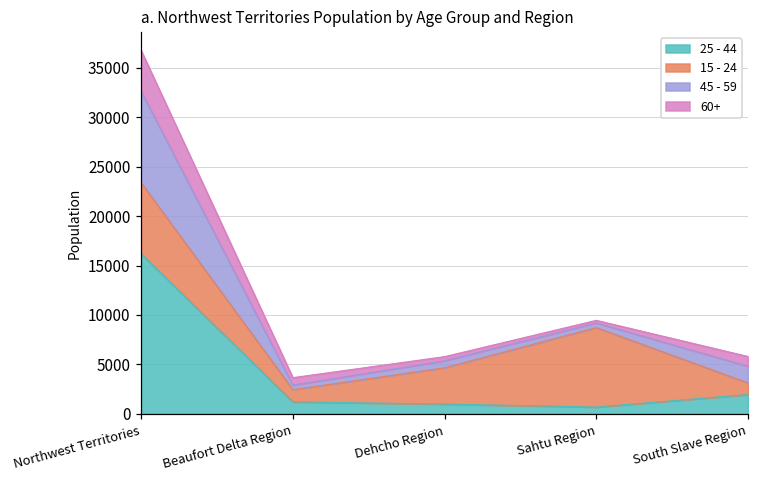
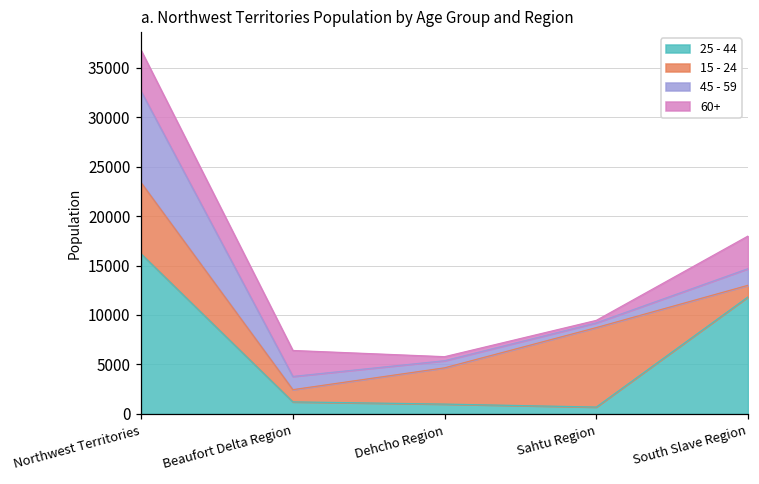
45 - 59, Beaufort Delta Region: 0 -> 1000
60+, Beaufort Delta Region: 1000 -> 3000
25 - 44, South Slave Region: 2000 -> 12000
60+, South Slave Region: 1000 -> 3000
